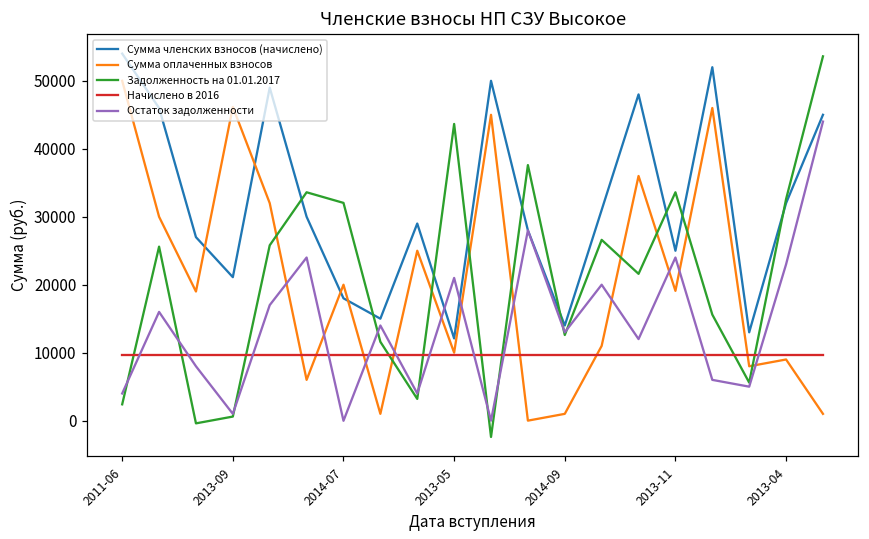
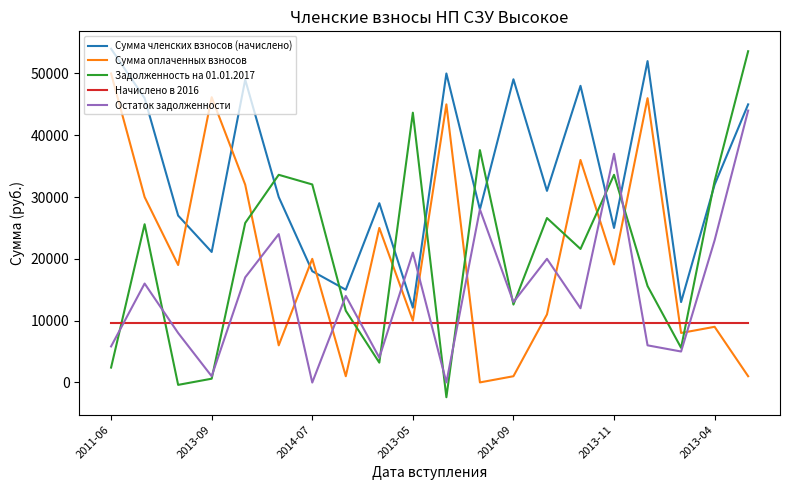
Остаток задолженности, 2011-06: 4000 -> 6000
Сумма членских взносов (начислено), 2014-09: 14000 -> 49000
Остаток задолженности, 2013-11: 24000 -> 37000
